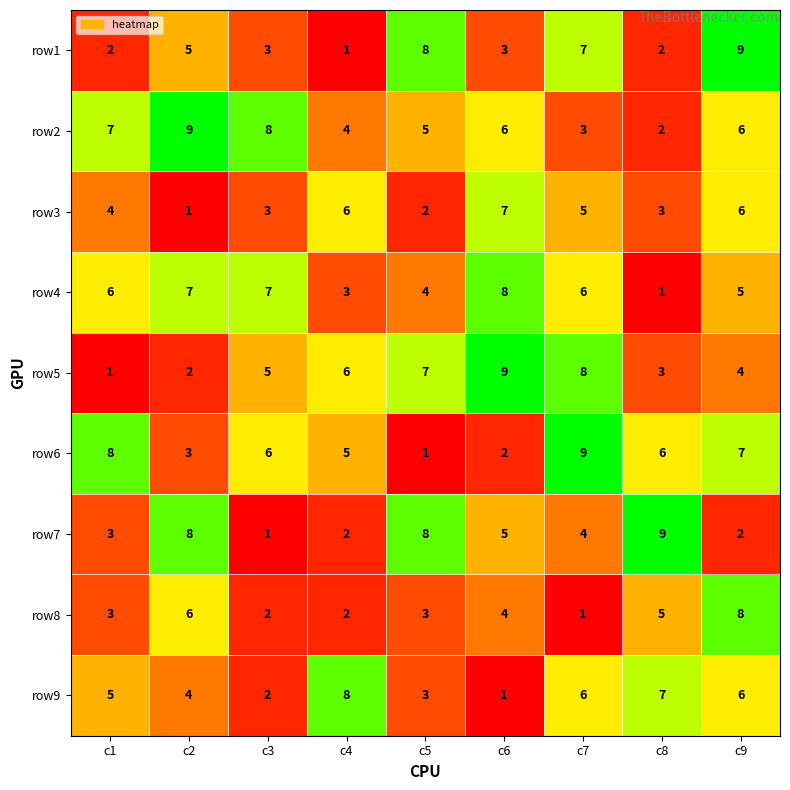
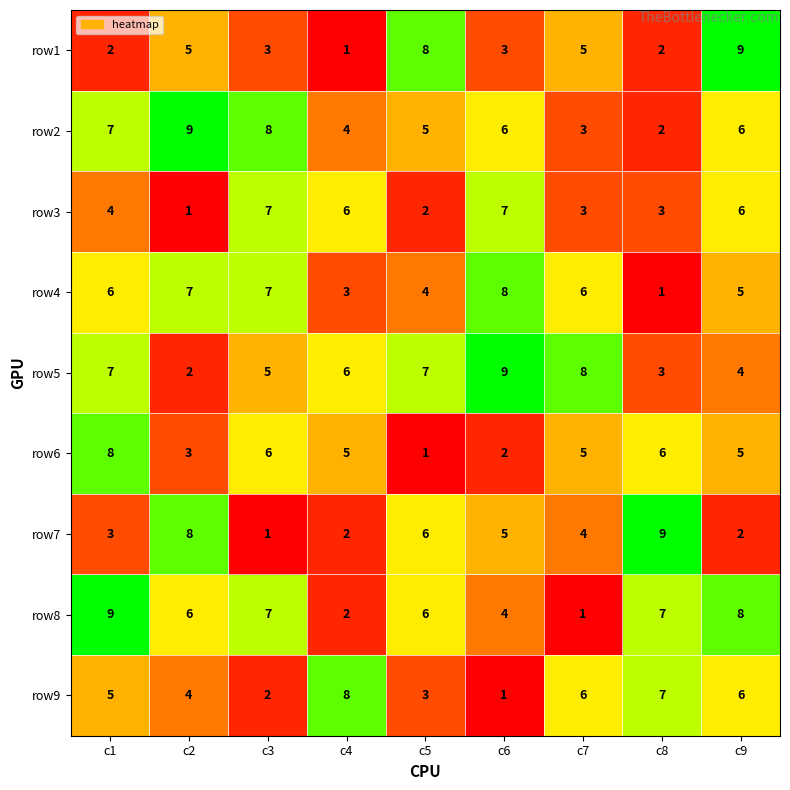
row1, c7: 7 -> 5
row3, c3: 3 -> 7
row3, c7: 5 -> 3
row5, c1: 1 -> 7
row6, c7: 9 -> 5
row6, c9: 7 -> 5
row7, c5: 8 -> 6
row8, c1: 3 -> 9
row8, c3: 2 -> 7
row8, c5: 3 -> 6
row8, c8: 5 -> 7
